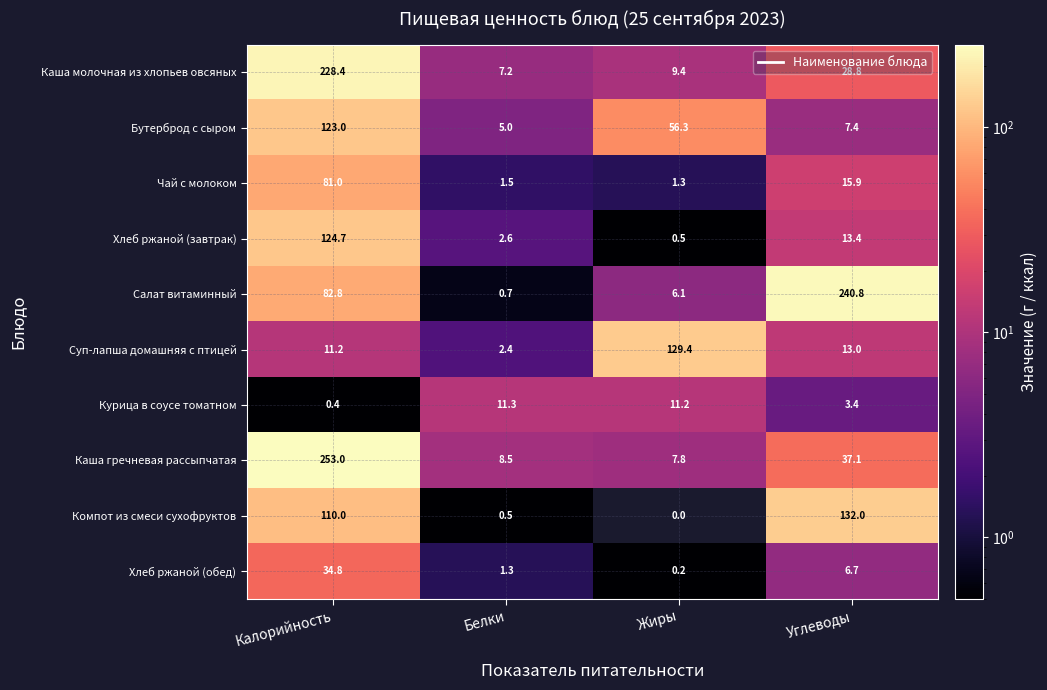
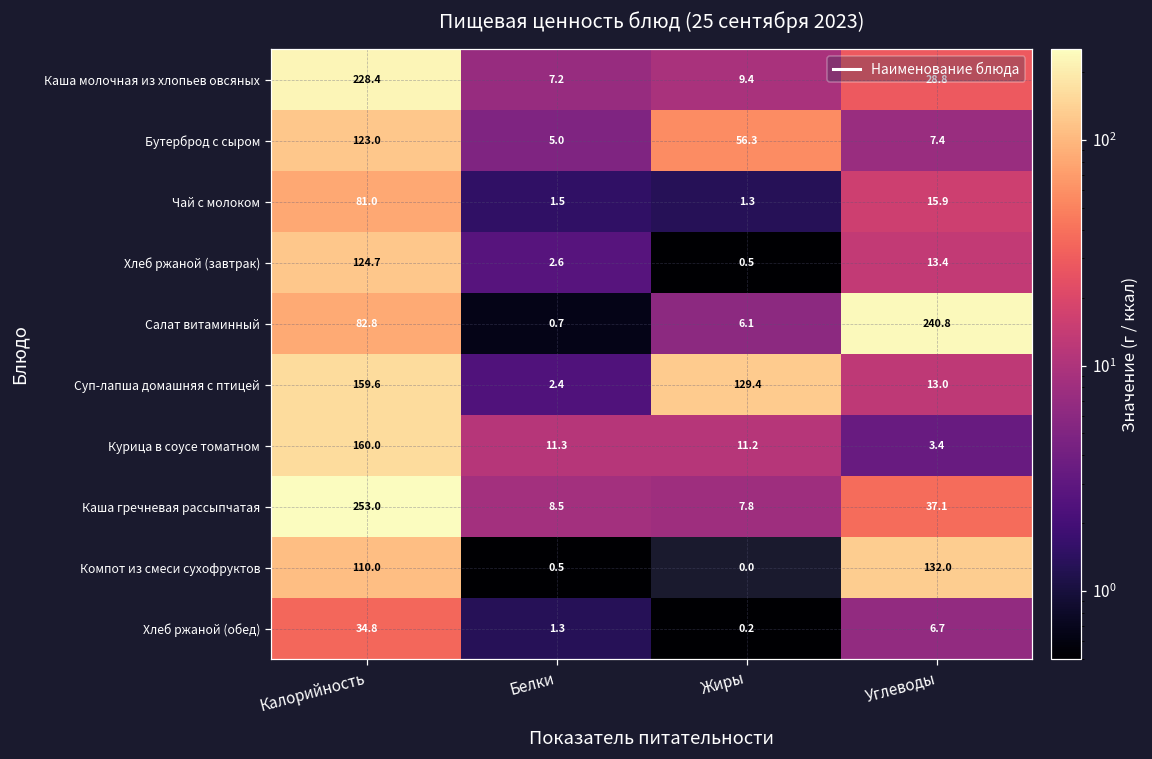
Суп-лапша домашняя с птицей, Калорийность: 11.2 -> 159.6
Курица в соусе томатном, Калорийность: 0.4 -> 160.0
